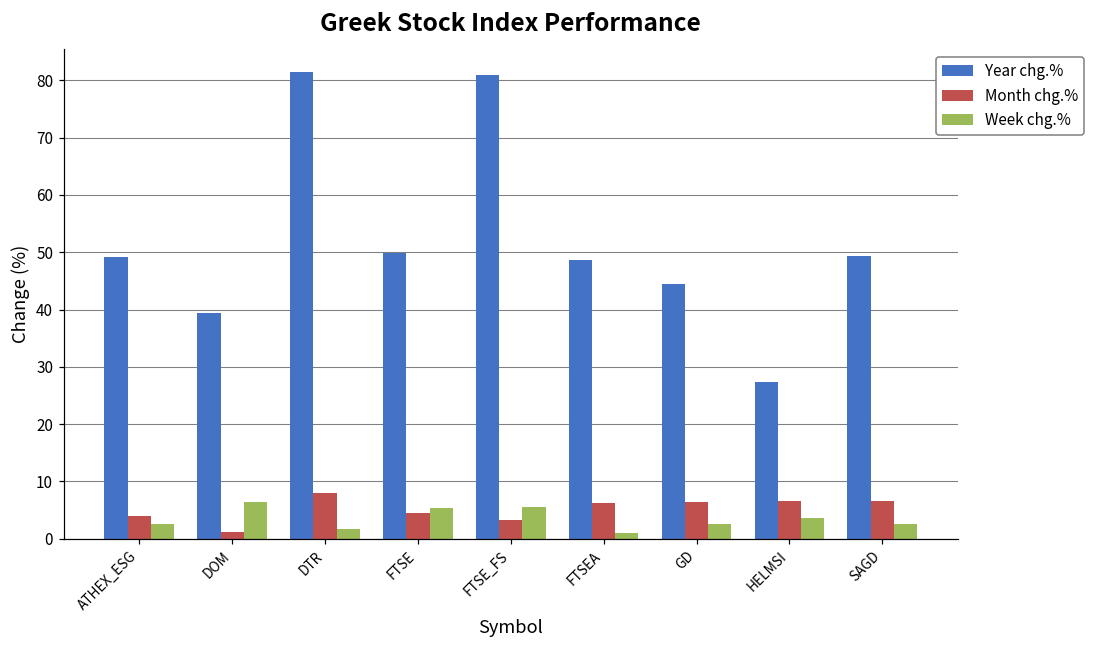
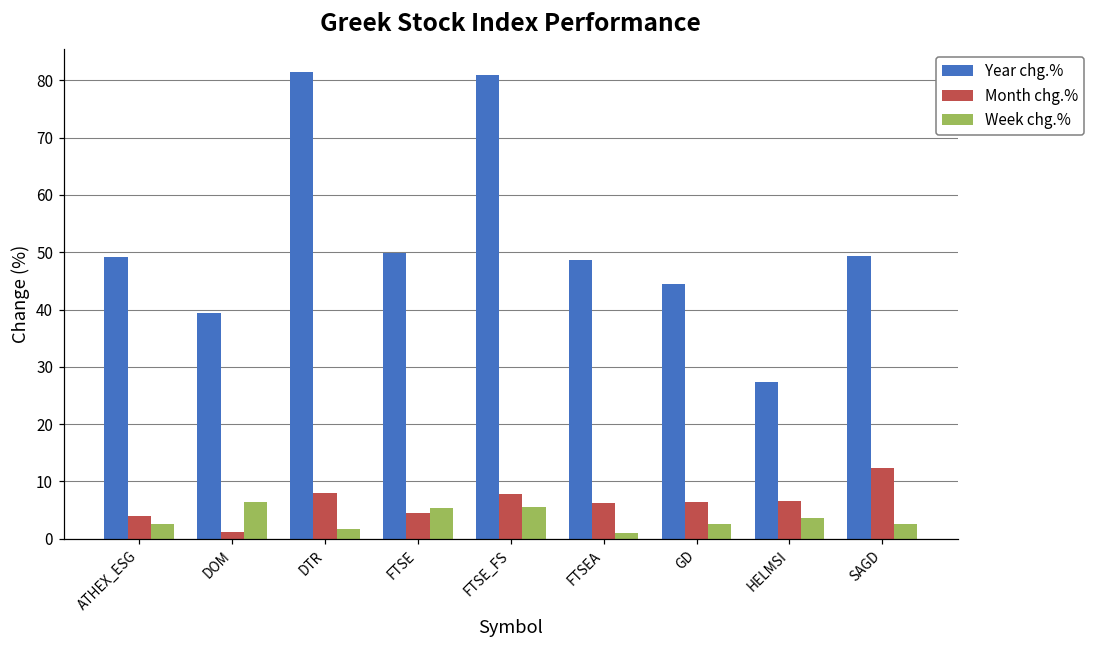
Month chg.%, FTSE_FS: 3 -> 8
Month chg.%, SAGD: 6 -> 12
